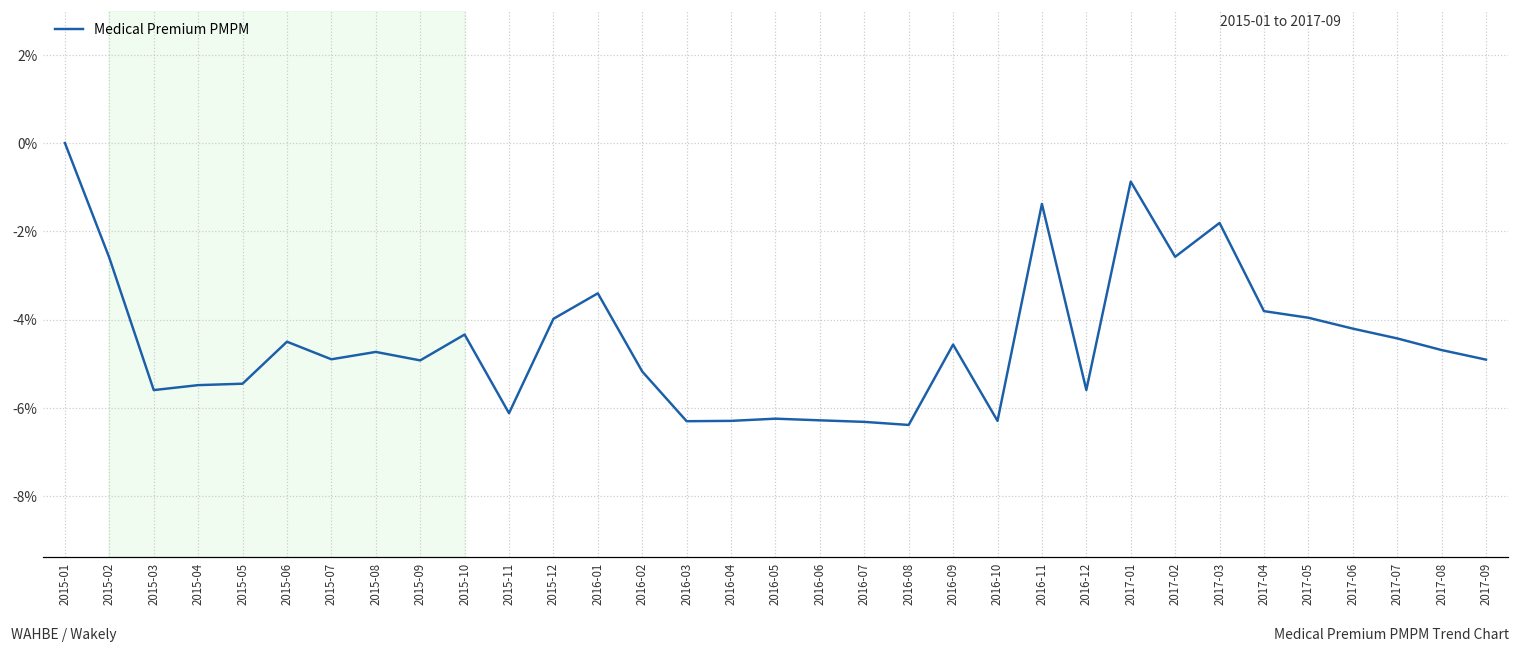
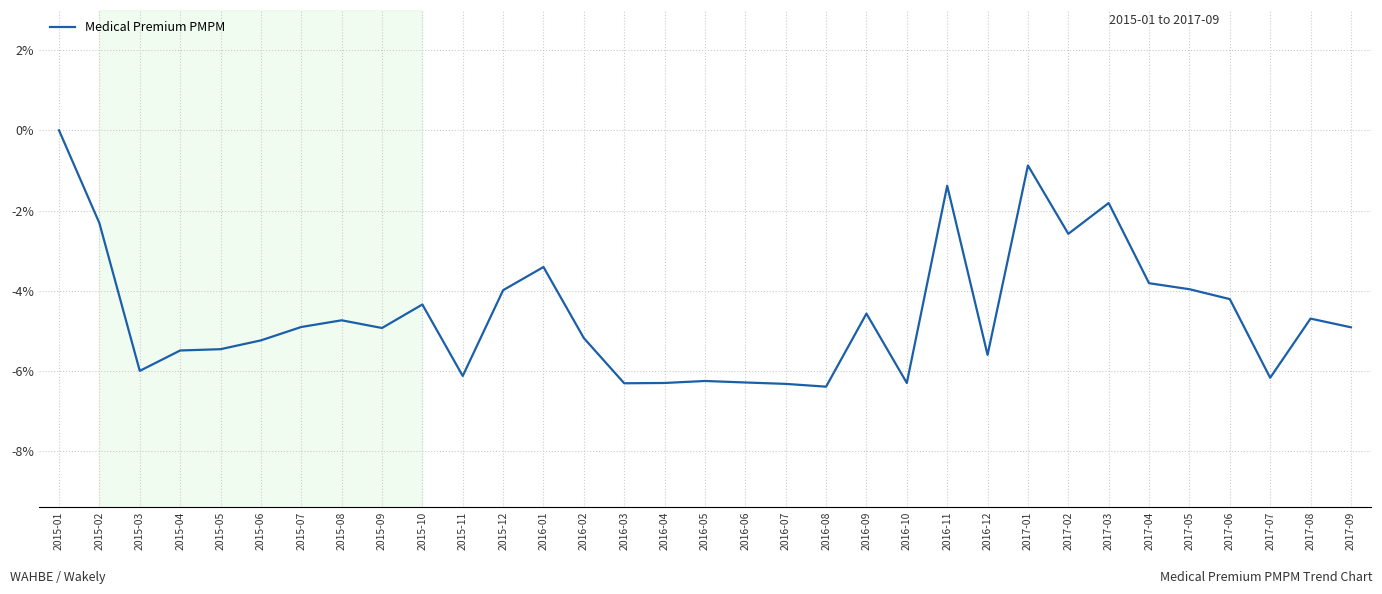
2015-02: -2.6% -> -2.3%
2015-03: -5.6% -> -6.0%
2015-06: -4.5% -> -5.2%
2017-07: -4.4% -> -6.2%
